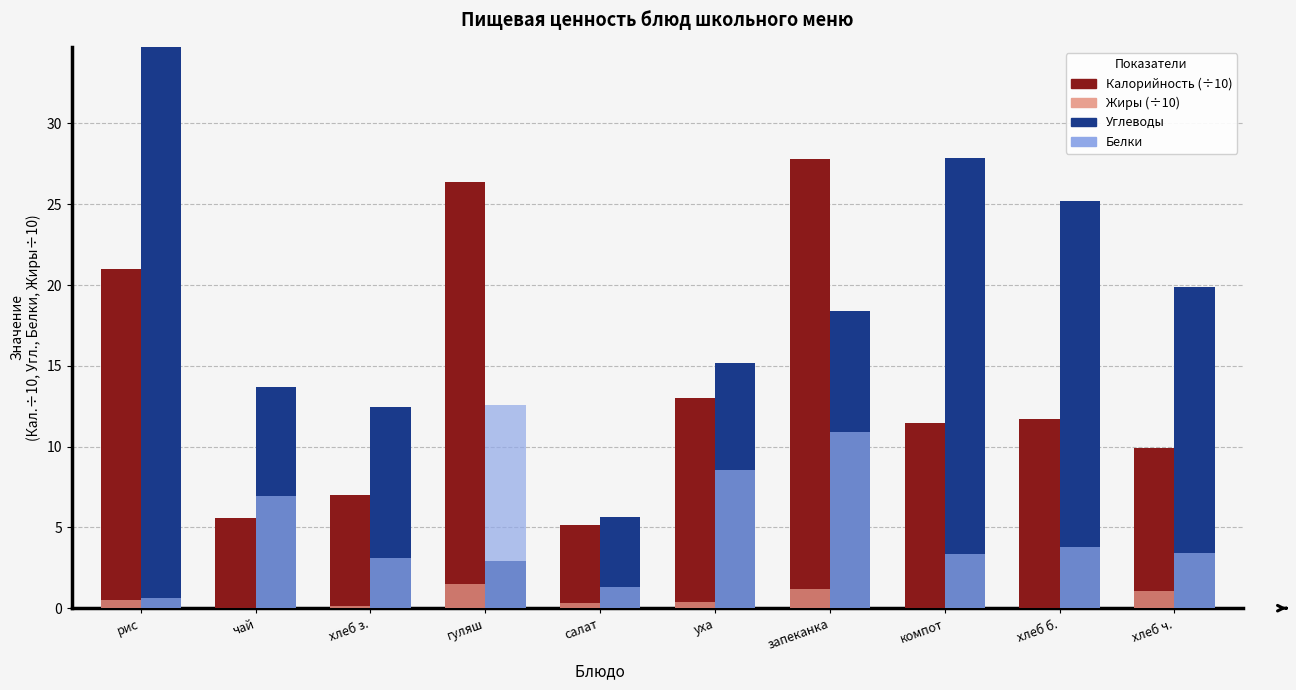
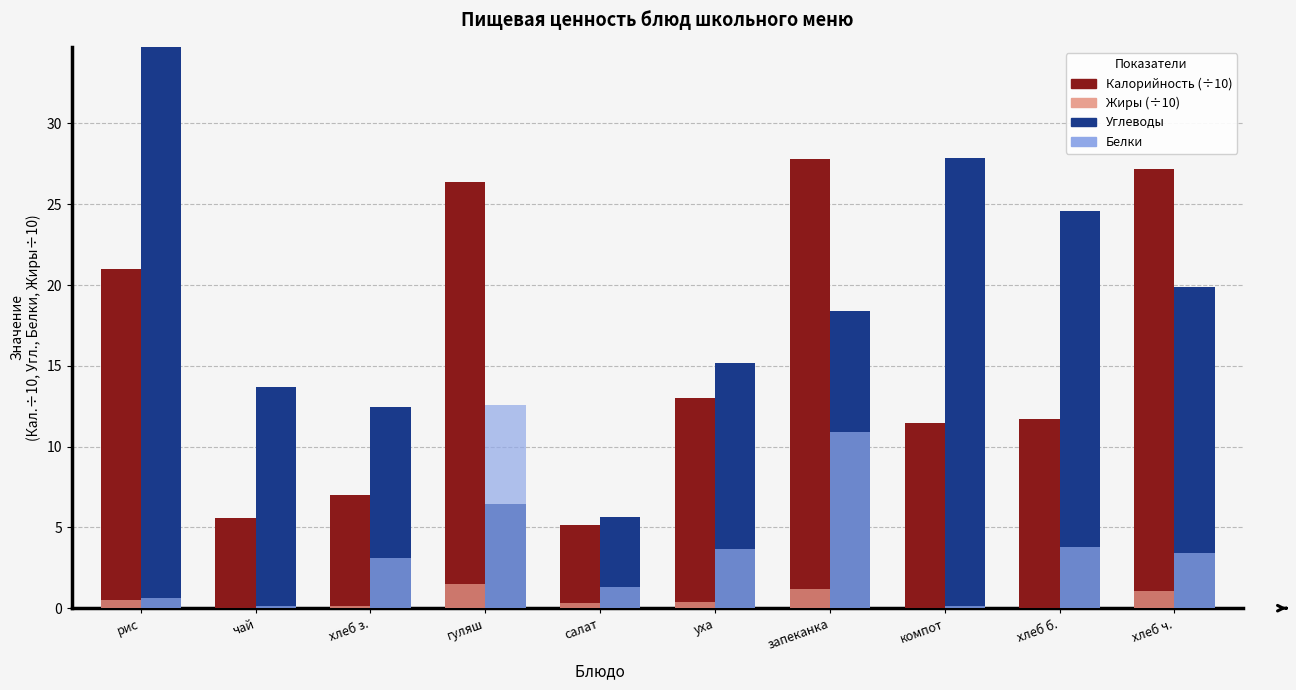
Белки, чай: 7.0 -> 0.1
Углеводы, гуляш: 2.9 -> 6.4
Белки, уха: 8.6 -> 3.7
Белки, компот: 3.3 -> 0.2
Углеводы, хлеб б.: 25.2 -> 24.6
Калорийность (÷10), хлеб ч.: 9.9 -> 27.2
